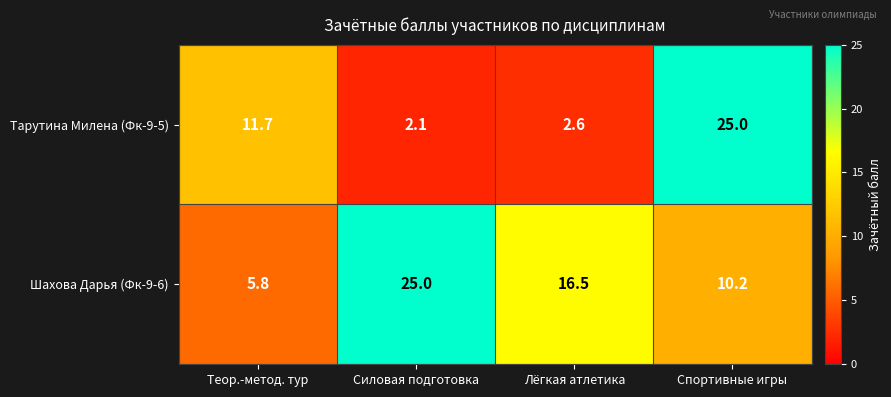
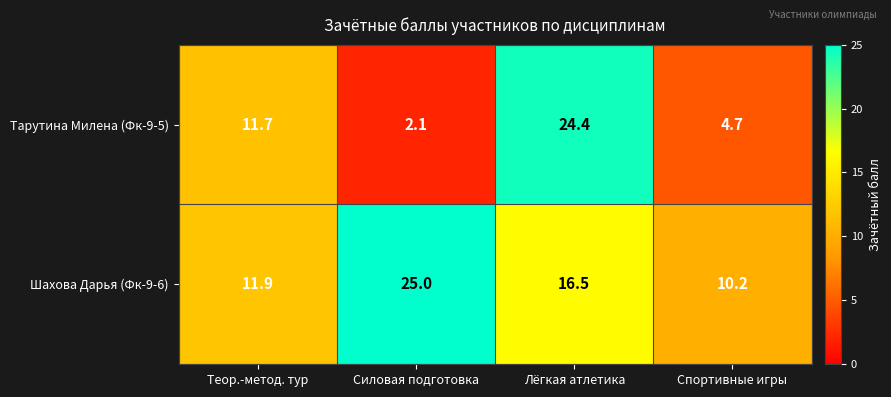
Тарутина Милена (Фк-9-5), Лёгкая атлетика: 2.6 -> 24.4
Тарутина Милена (Фк-9-5), Спортивные игры: 25.0 -> 4.7
Шахова Дарья (Фк-9-6), Теор.-метод. тур: 5.8 -> 11.9
